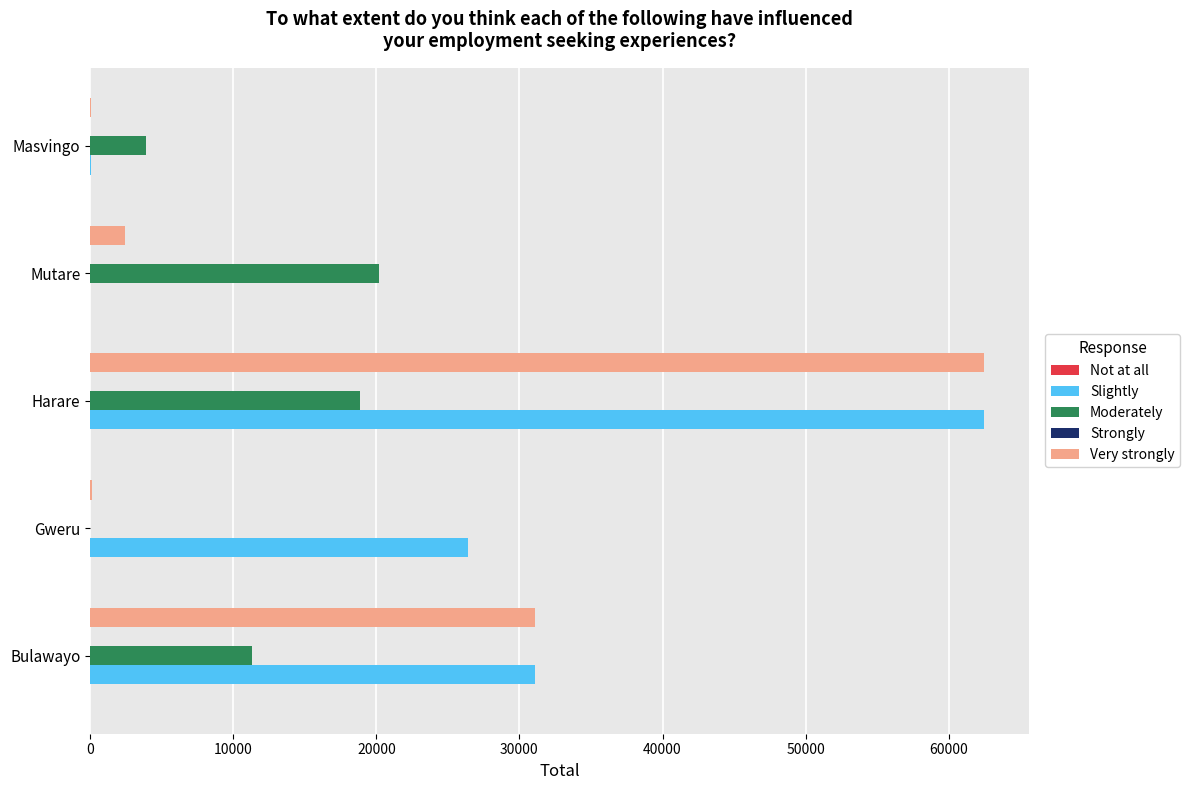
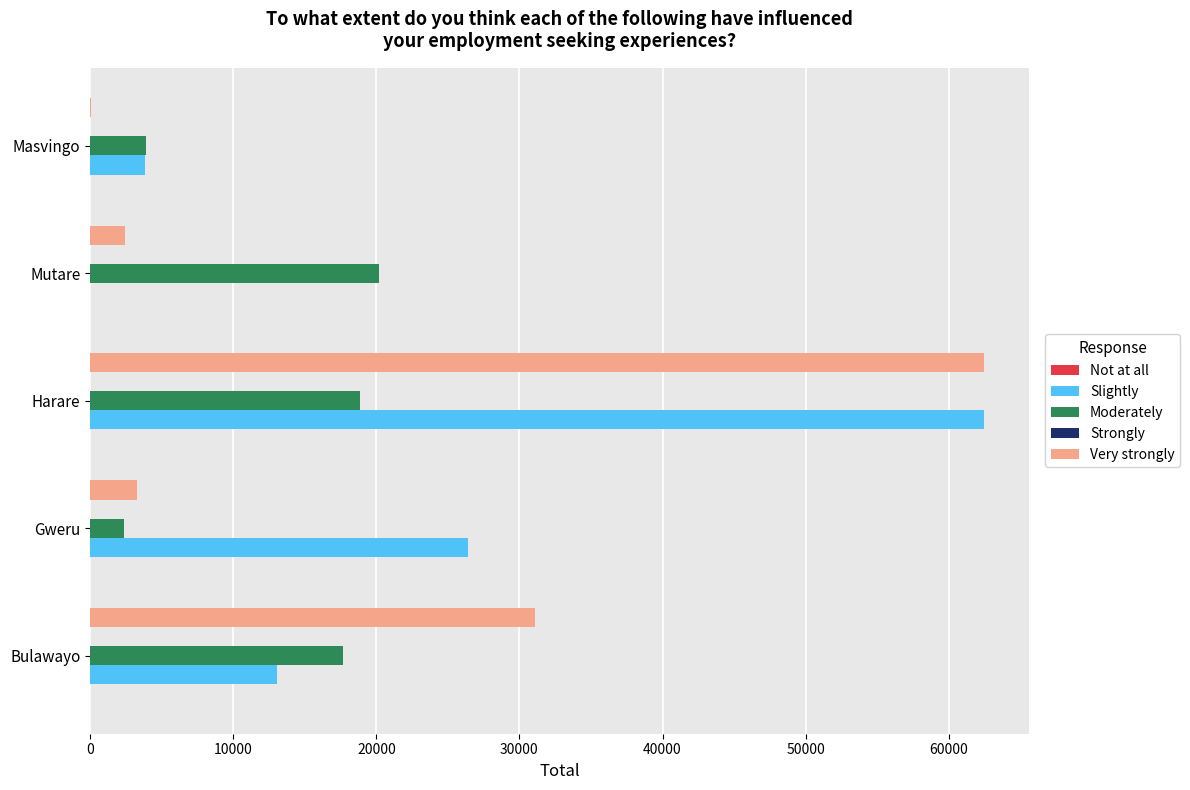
Slightly, Masvingo: 0 -> 3800
Very strongly, Gweru: 100 -> 3300
Moderately, Gweru: 0 -> 2400
Moderately, Bulawayo: 11300 -> 17700
Slightly, Bulawayo: 31100 -> 13100
